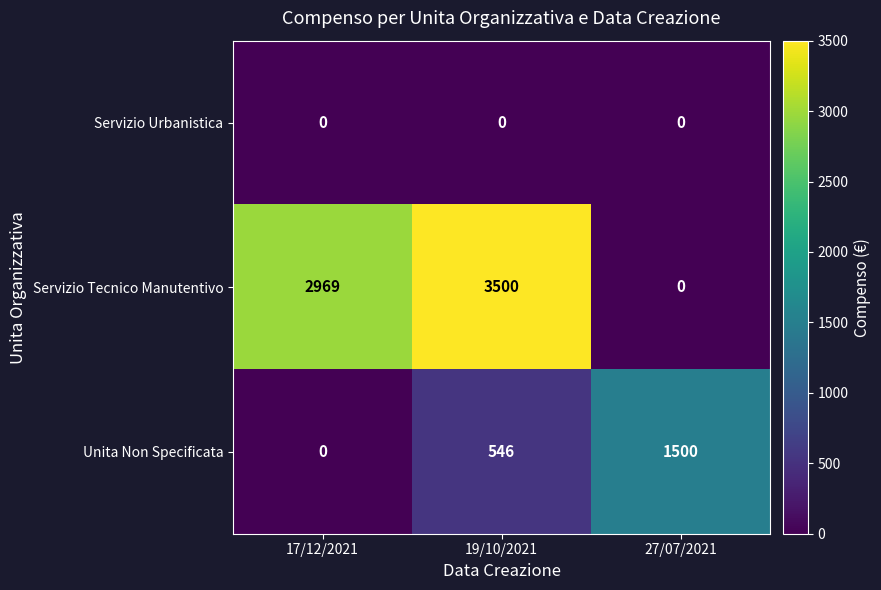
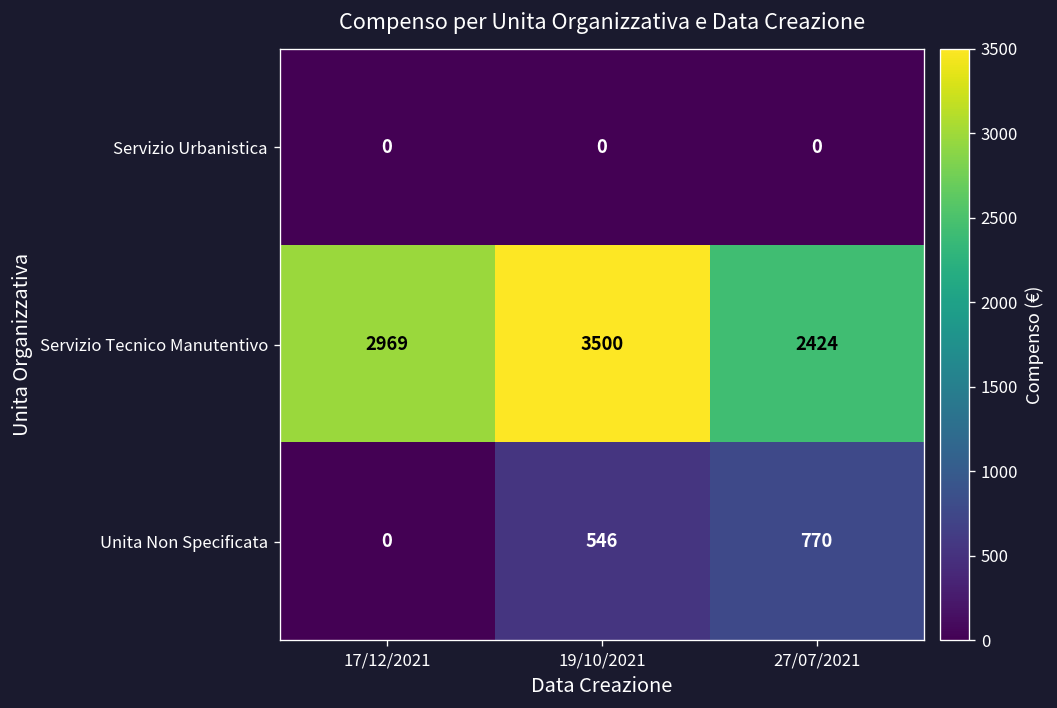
Servizio Tecnico Manutentivo, 27/07/2021: 0 -> 2424
Unita Non Specificata, 27/07/2021: 1500 -> 770
